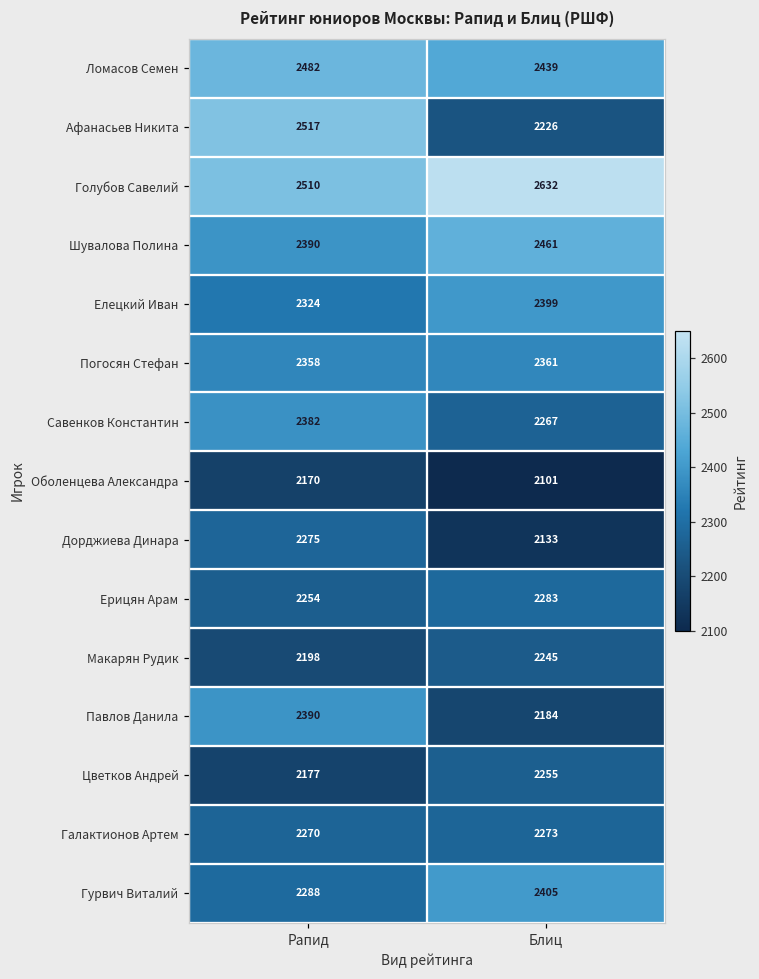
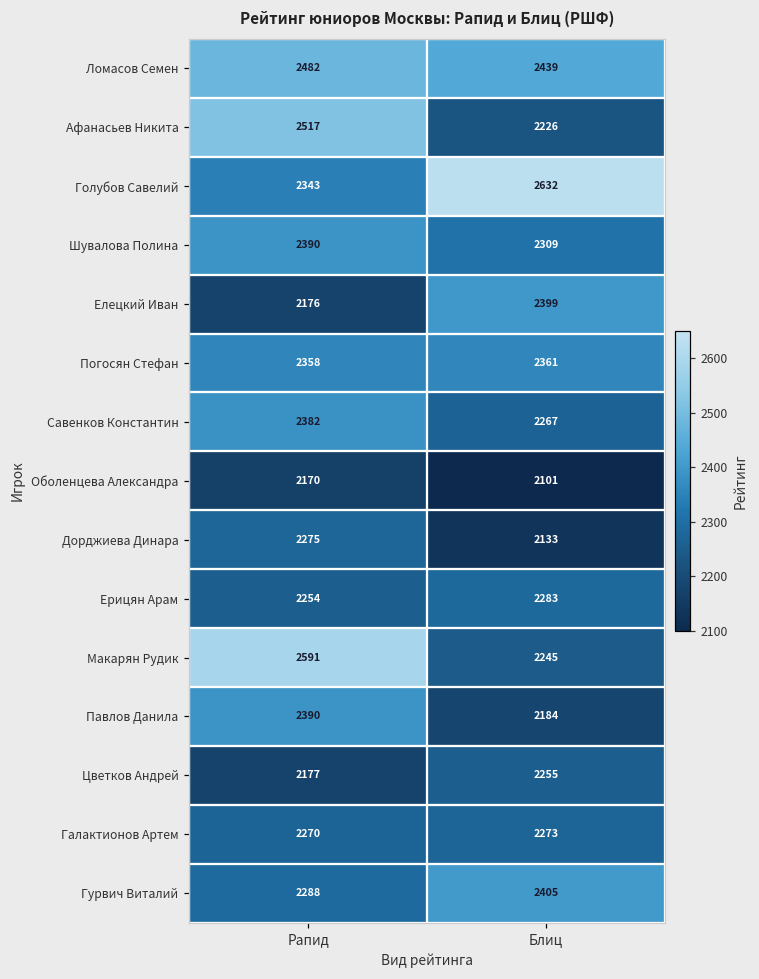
Голубов Савелий, Рапид: 2510 -> 2343
Шувалова Полина, Блиц: 2461 -> 2309
Елецкий Иван, Рапид: 2324 -> 2176
Макарян Рудик, Рапид: 2198 -> 2591
